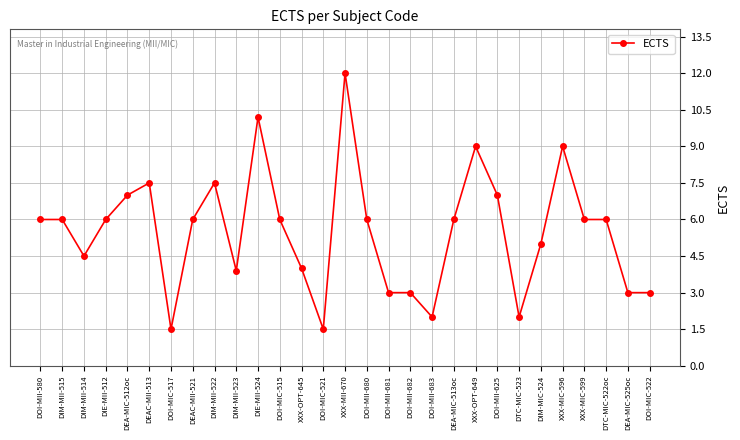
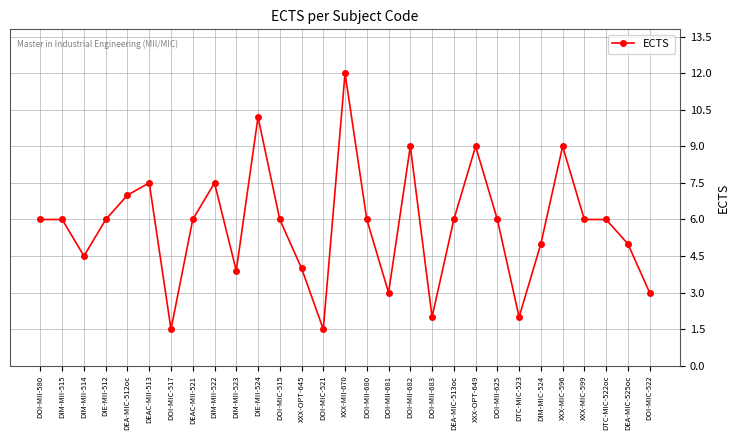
DOI-MII-682: 3 -> 9
DOI-MII-625: 7 -> 6
DEA-MIC-525oc: 3 -> 5
